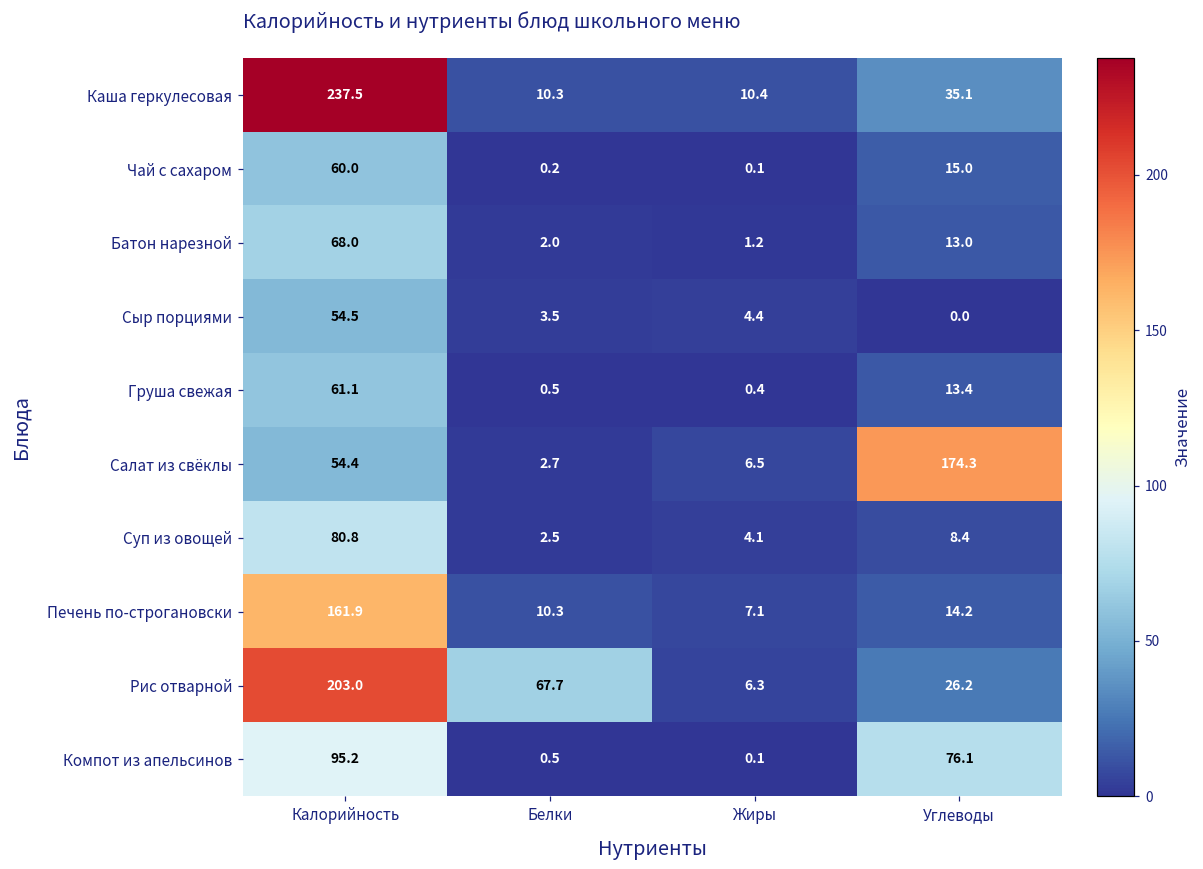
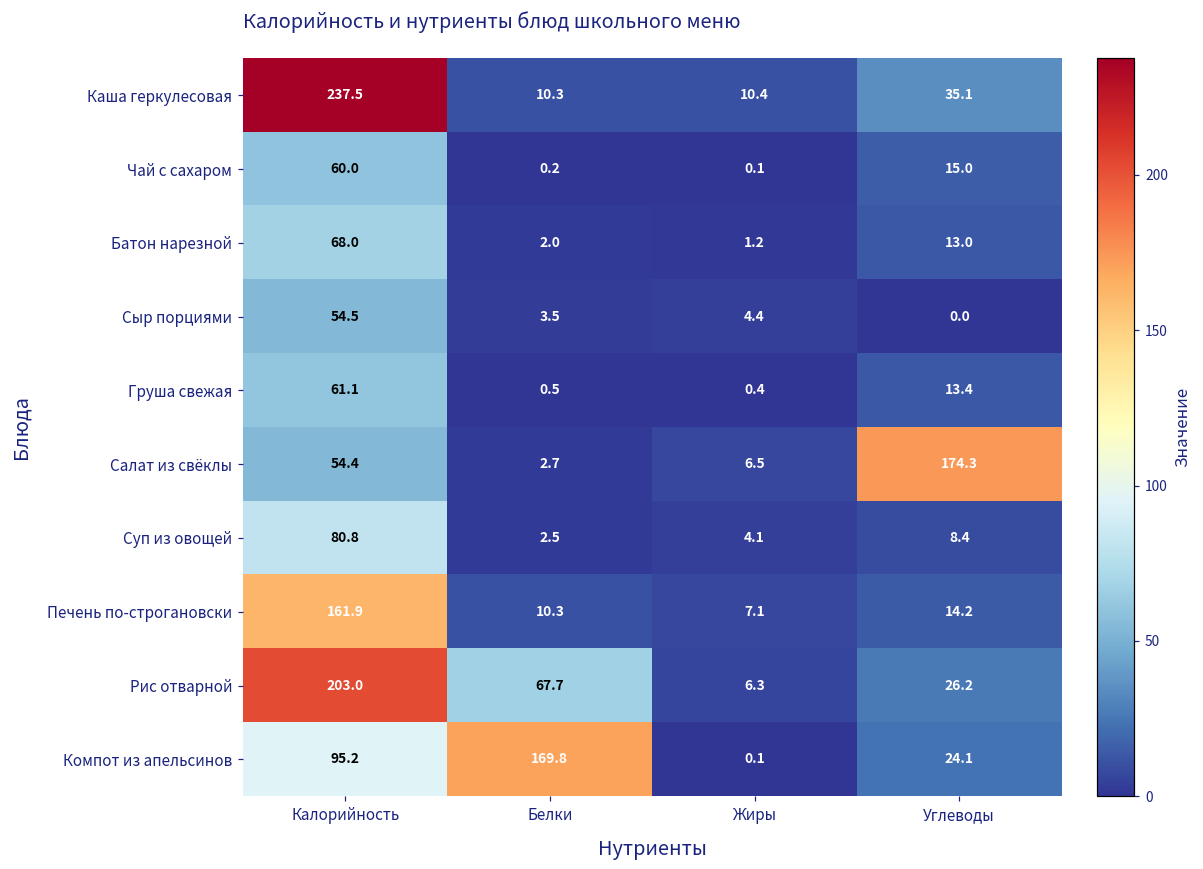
Компот из апельсинов, Белки: 0.5 -> 169.8
Компот из апельсинов, Углеводы: 76.1 -> 24.1
